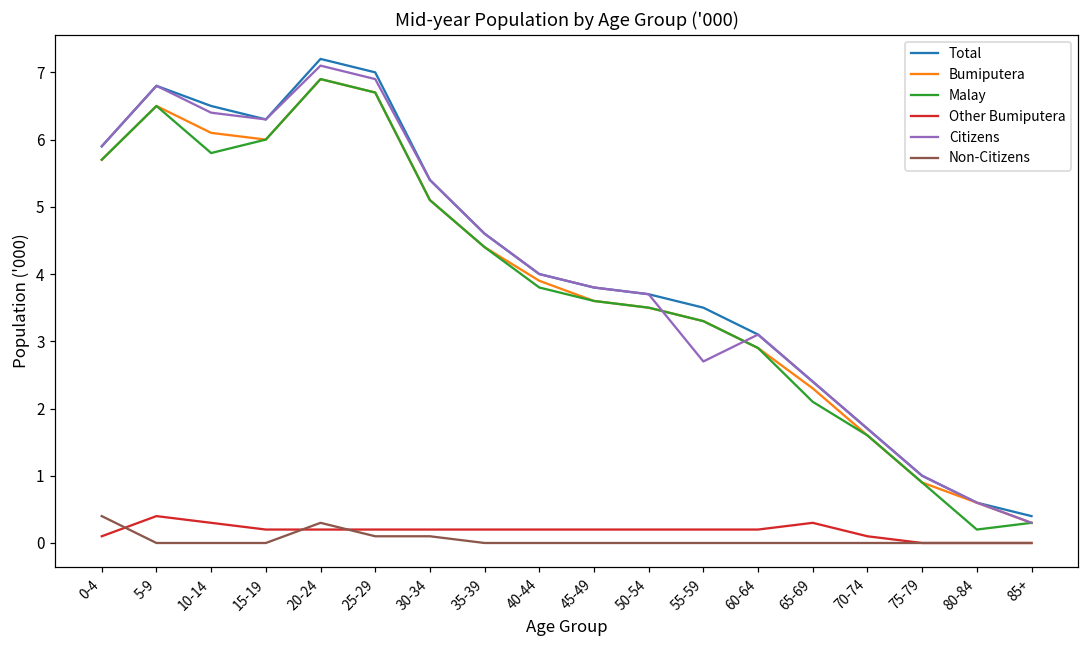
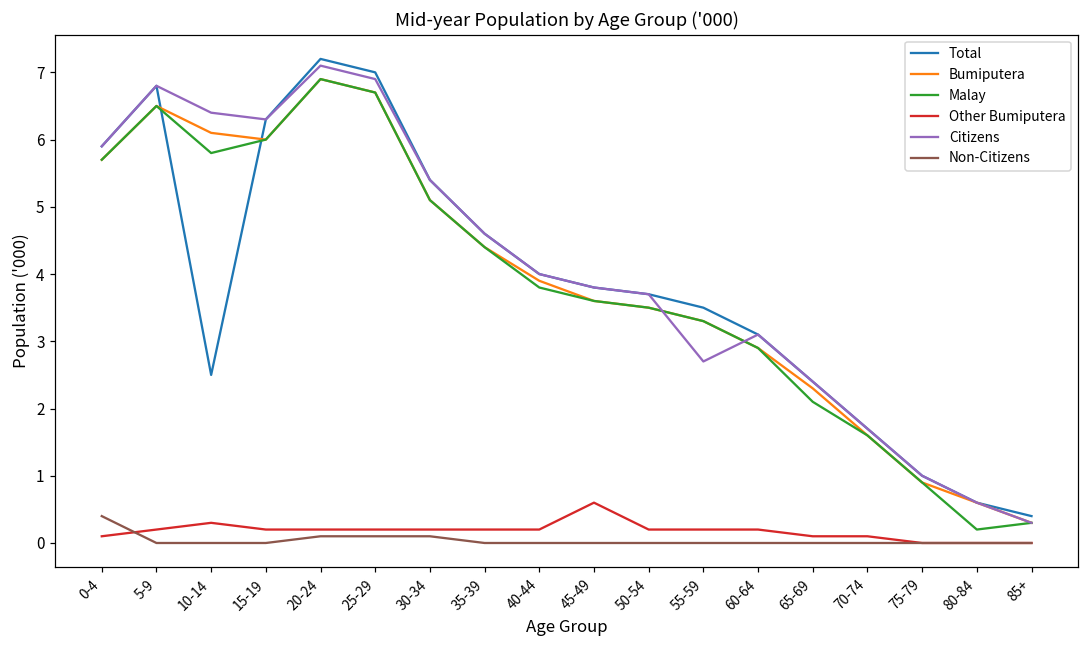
Other Bumiputera, 5-9: 0.4 -> 0.2
Total, 10-14: 6.5 -> 2.5
Non-Citizens, 20-24: 0.3 -> 0.1
Other Bumiputera, 45-49: 0.2 -> 0.6
Other Bumiputera, 65-69: 0.3 -> 0.1
